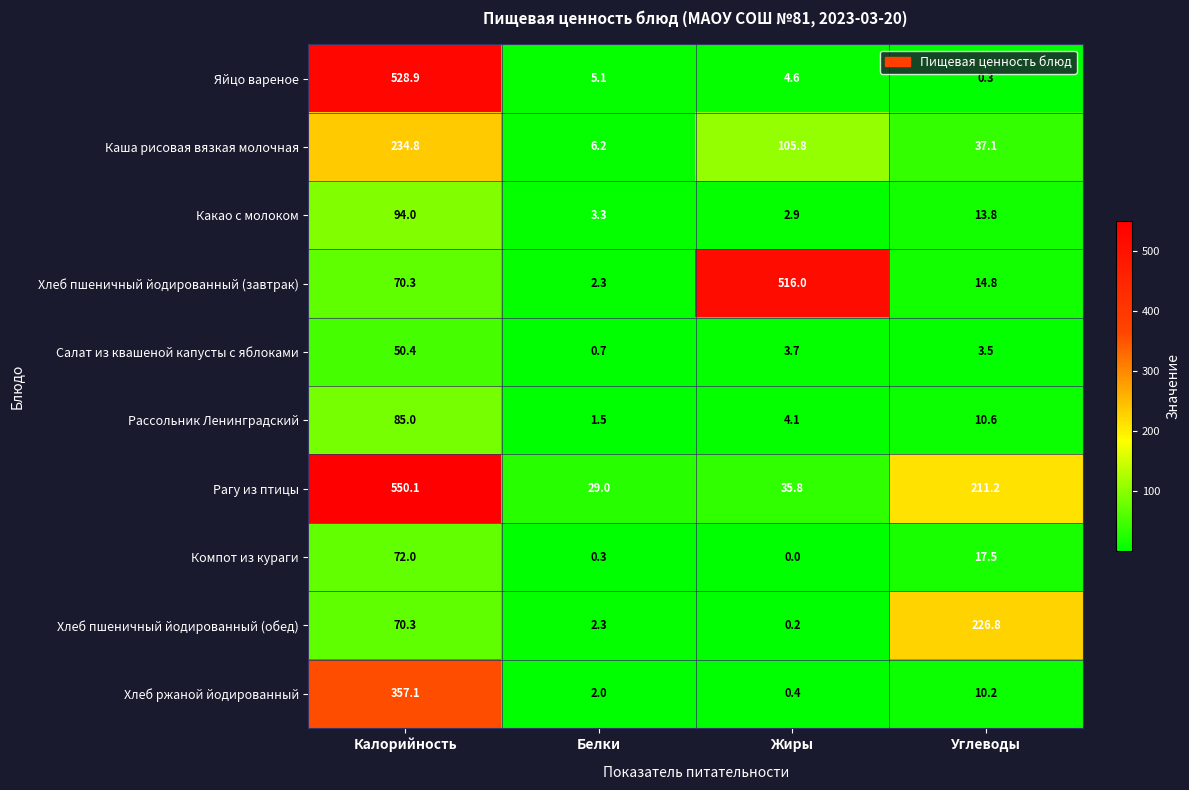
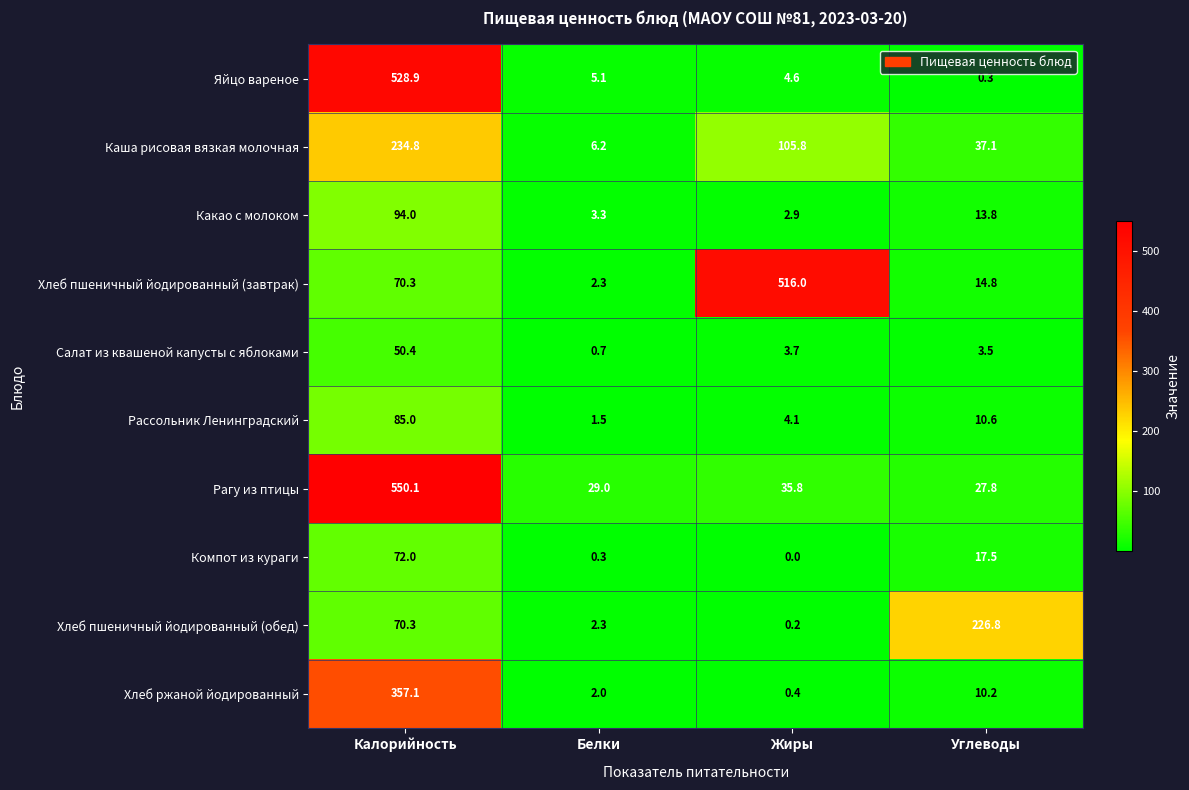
Рагу из птицы, Углеводы: 211.2 -> 27.8
